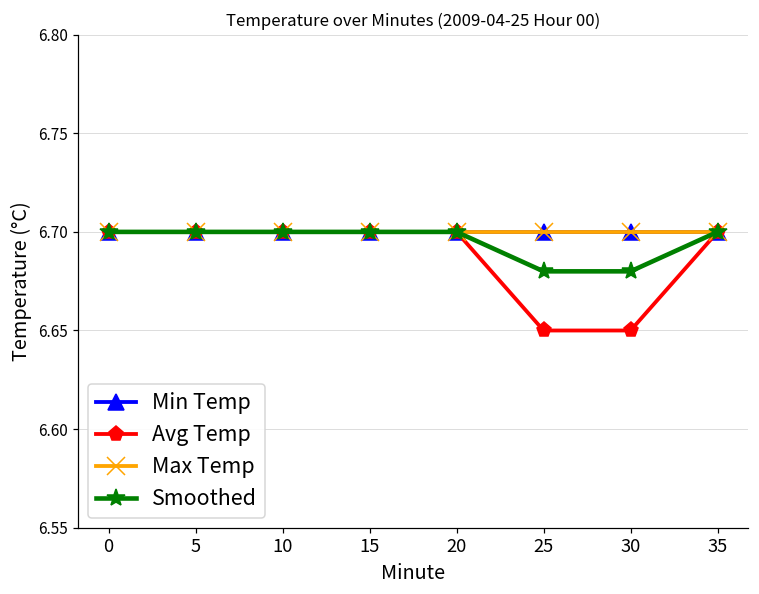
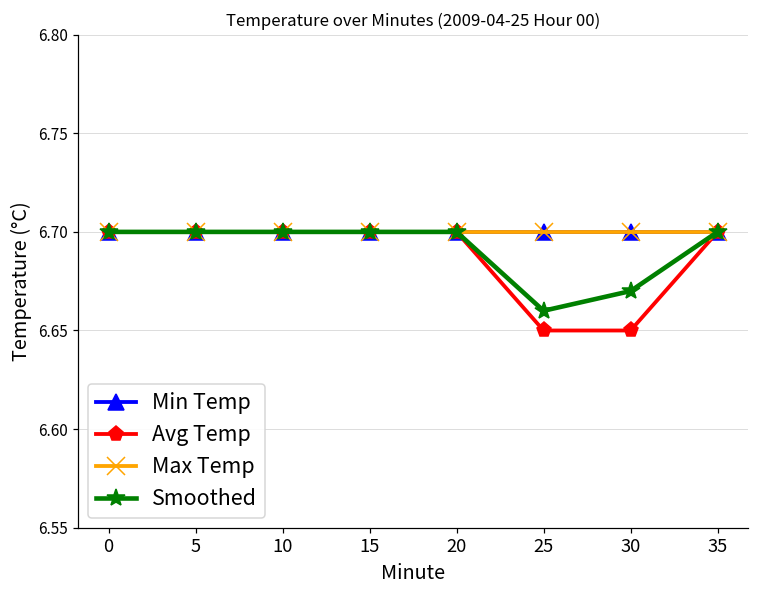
Smoothed, 25: 6.68 -> 6.66
Smoothed, 30: 6.68 -> 6.67
